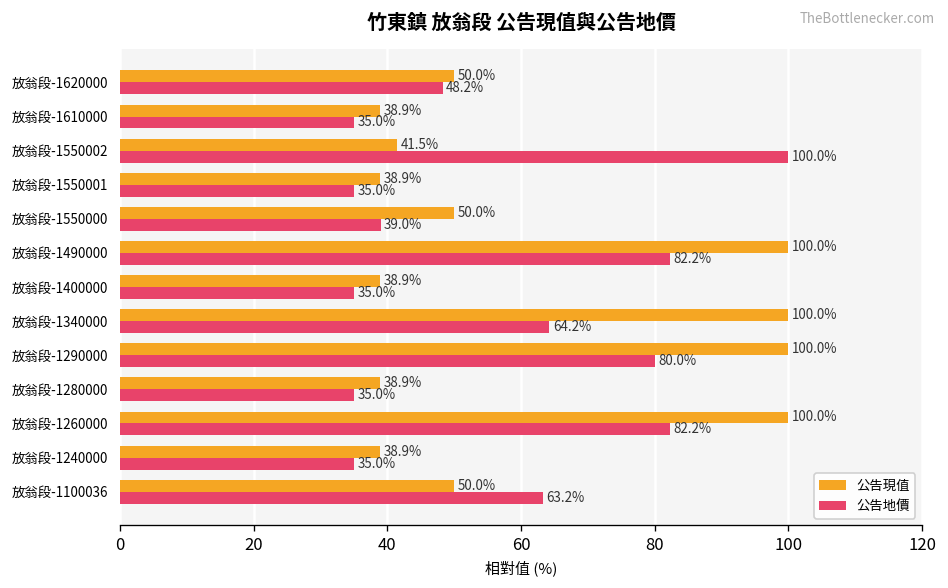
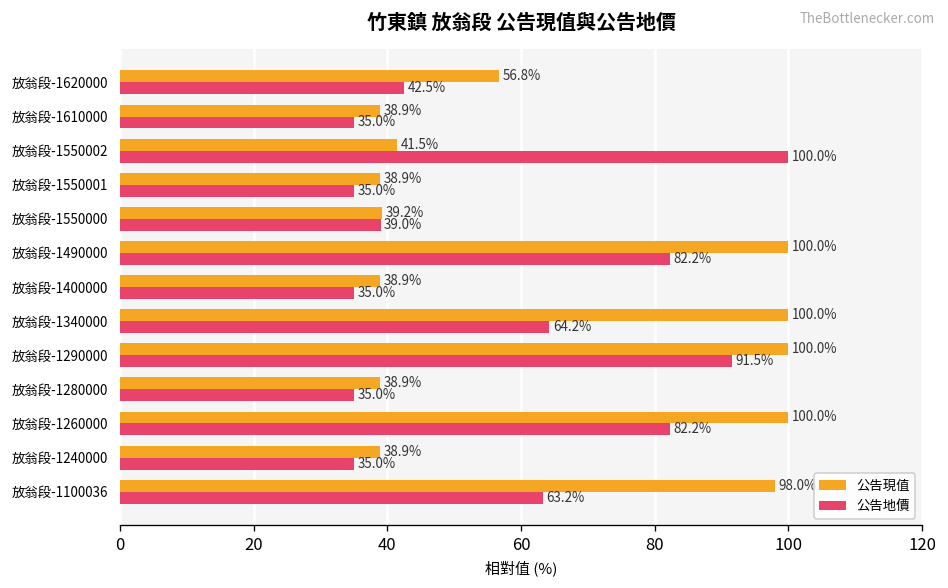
公告現值, 放翁段-1620000: 50.0% -> 56.8%
公告地價, 放翁段-1620000: 48.2% -> 42.5%
公告現值, 放翁段-1550000: 50.0% -> 39.2%
公告地價, 放翁段-1290000: 80.0% -> 91.5%
公告現值, 放翁段-1100036: 50.0% -> 98.0%
